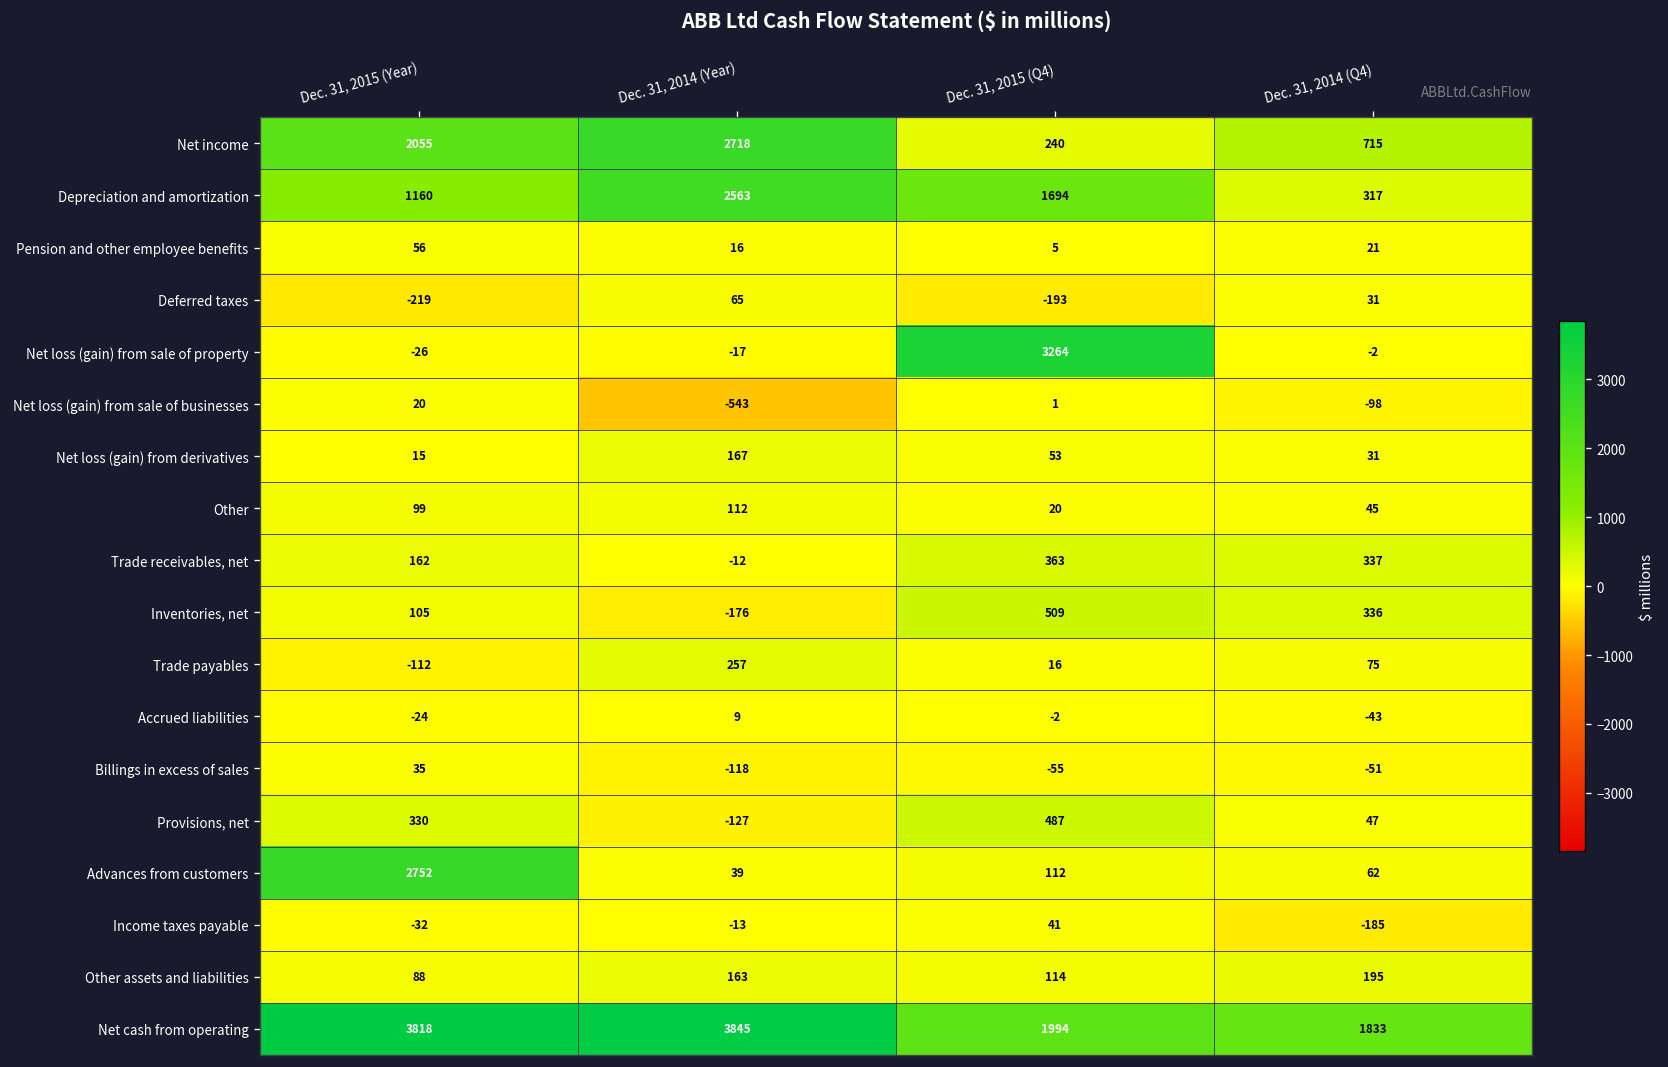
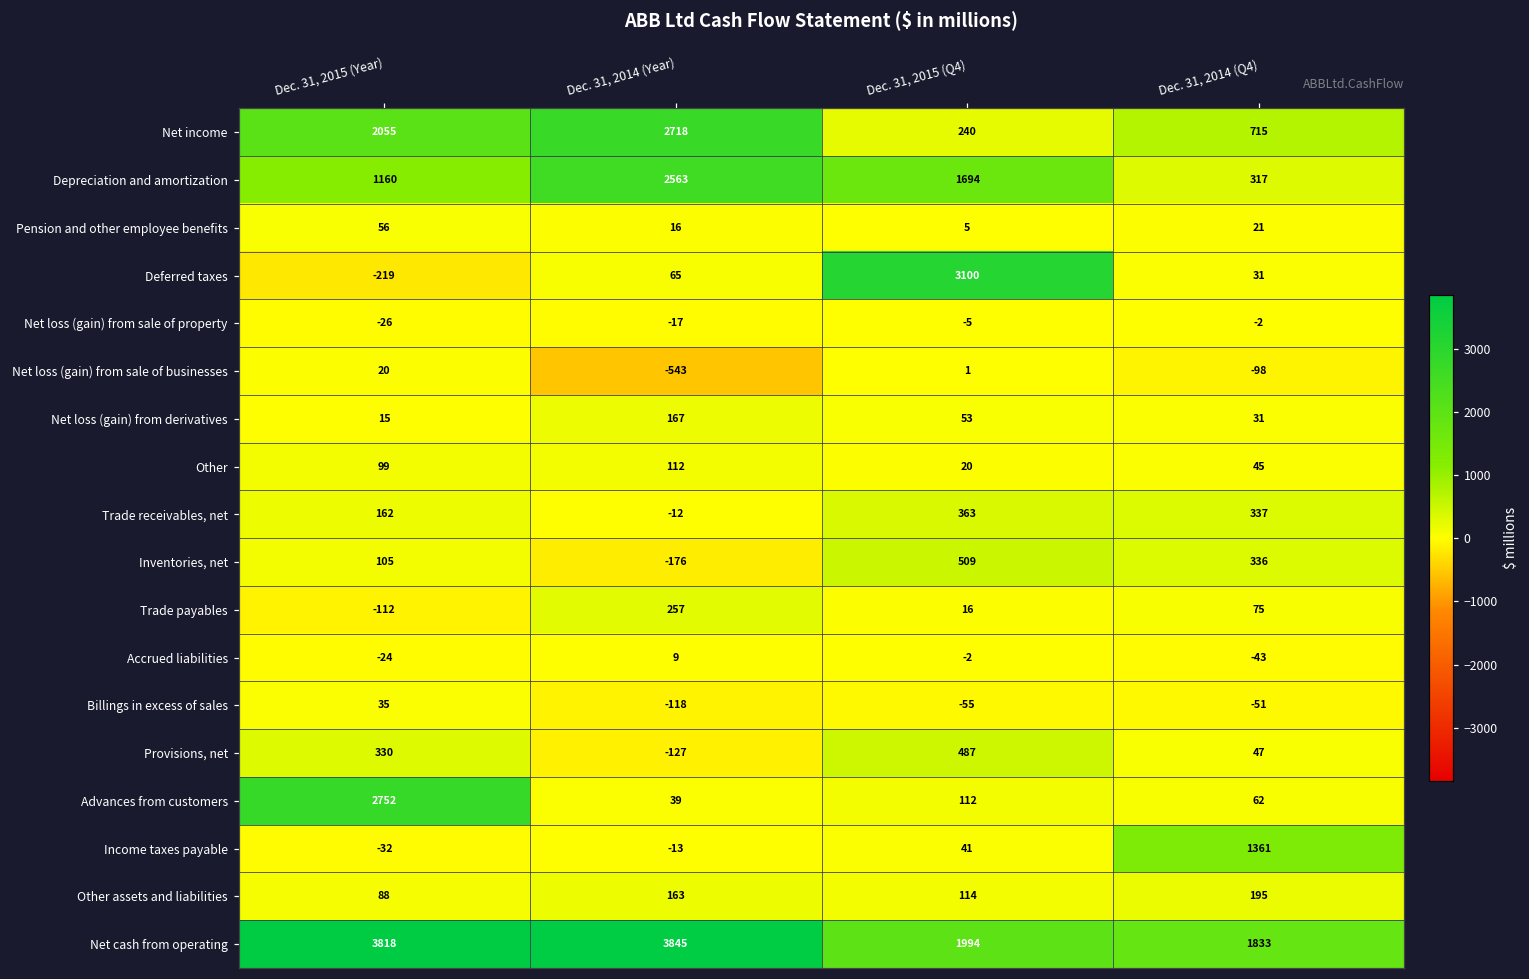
Deferred taxes, Dec. 31, 2015 (Q4): -193 -> 3100
Net loss (gain) from sale of property, Dec. 31, 2015 (Q4): 3264 -> -5
Income taxes payable, Dec. 31, 2014 (Q4): -185 -> 1361
